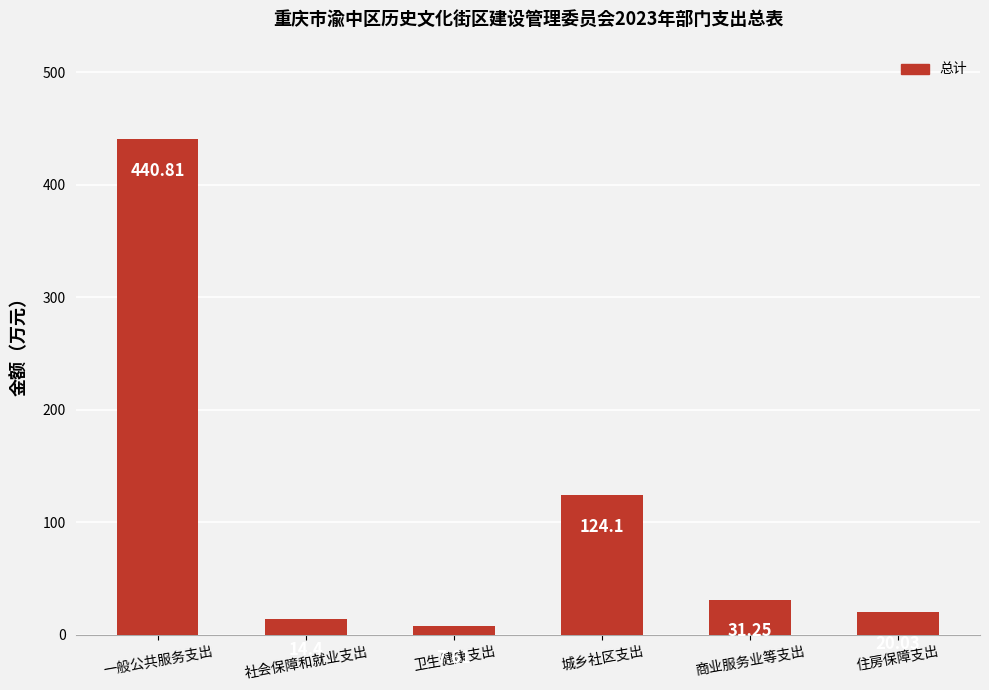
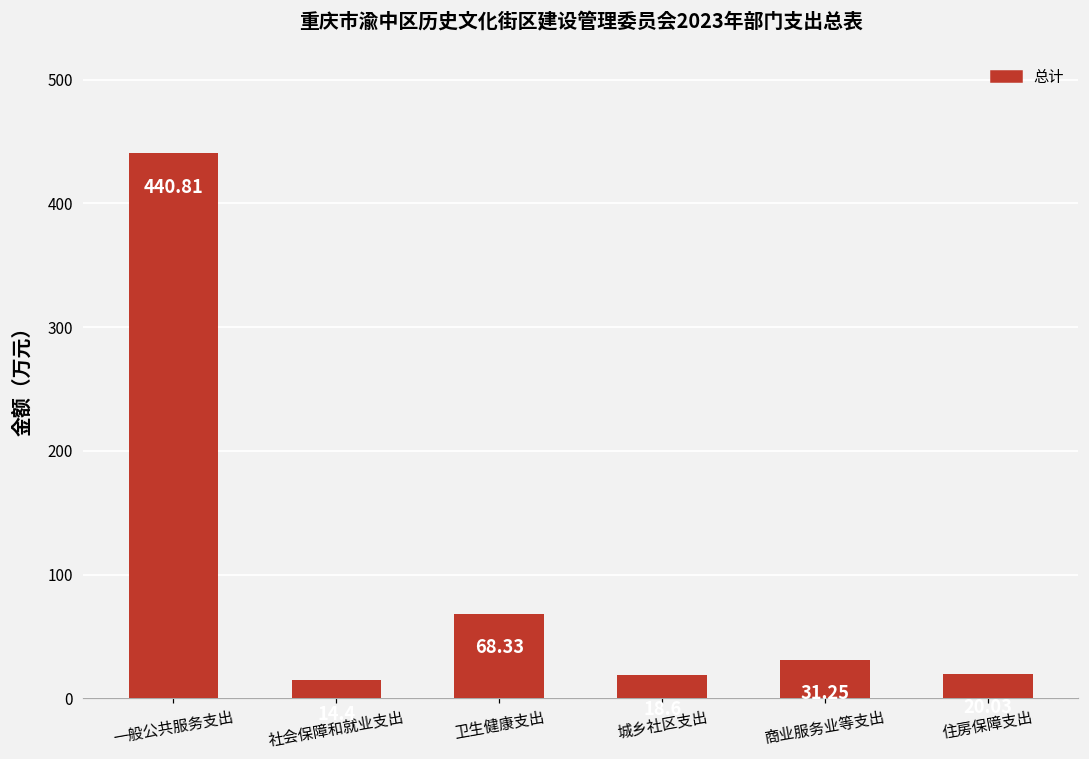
卫生健康支出: 8 -> 68
城乡社区支出: 124 -> 19
